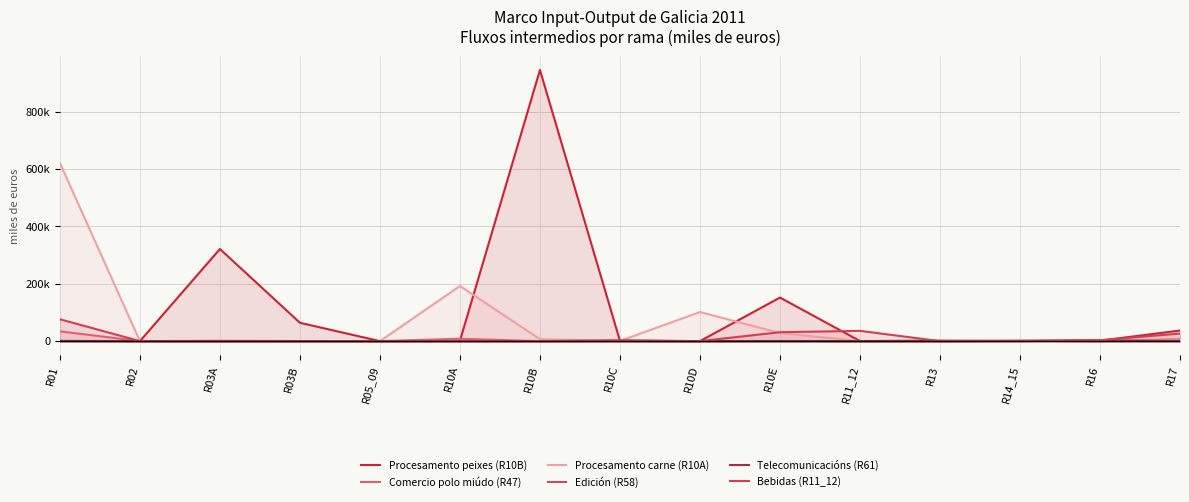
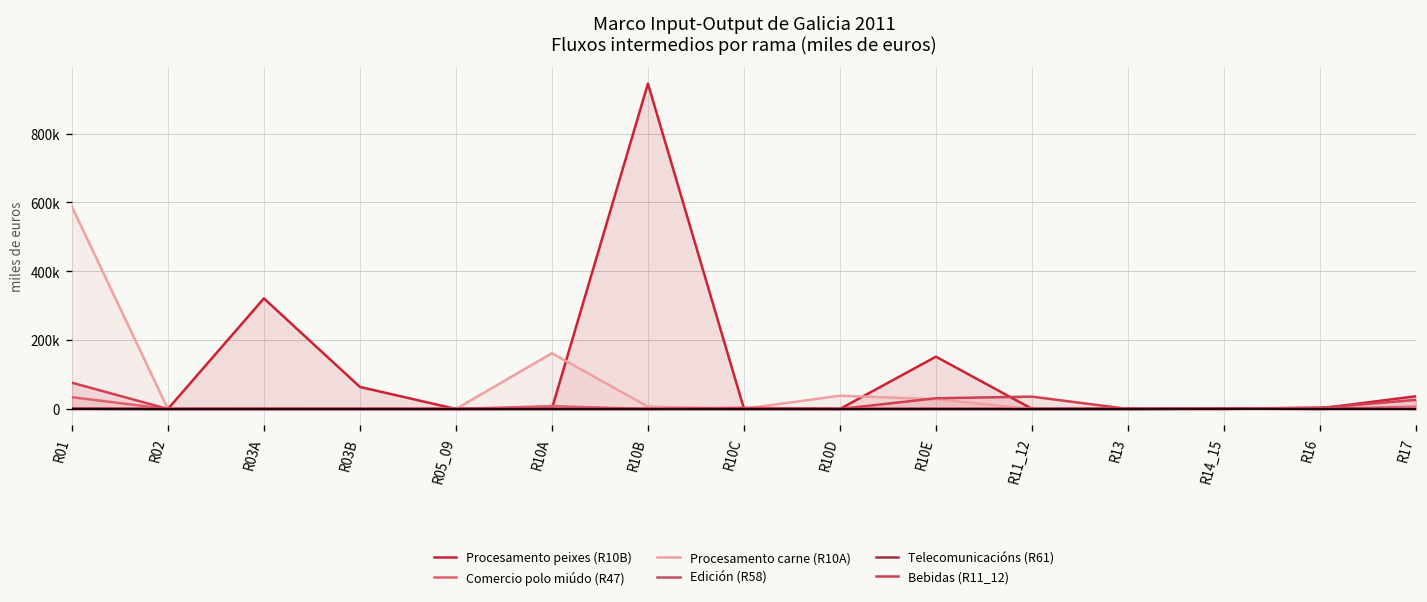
Procesamento carne (R10A), R01: 620000 -> 590000
Procesamento carne (R10A), R10A: 190000 -> 160000
Procesamento carne (R10A), R10D: 100000 -> 40000
